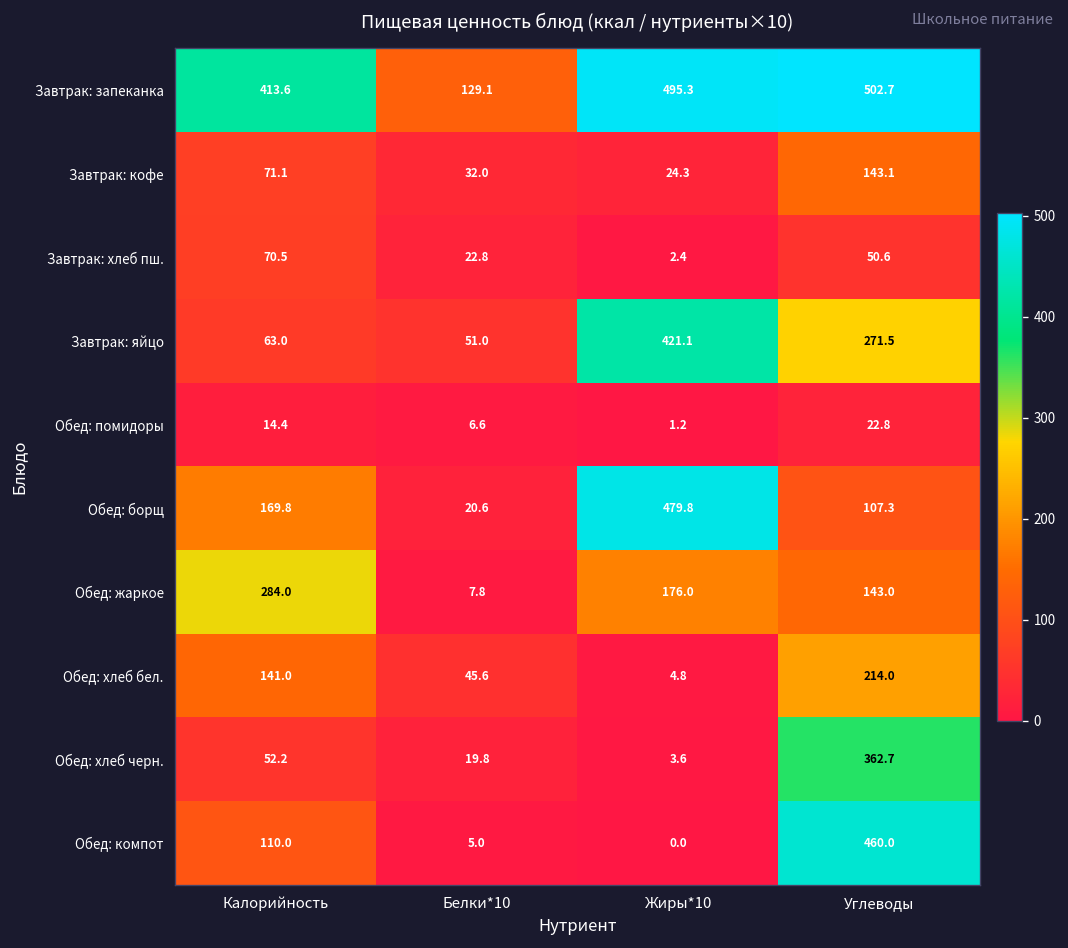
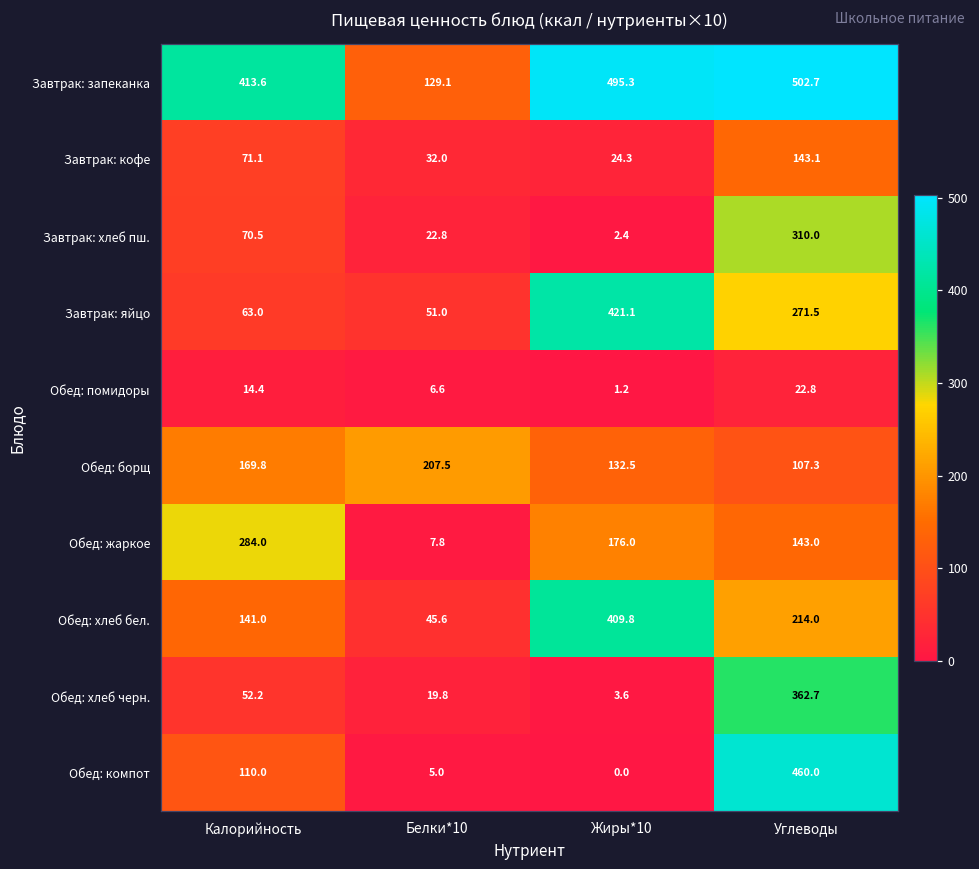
Завтрак: хлеб пш., Углеводы: 50.6 -> 310.0
Обед: борщ, Белки*10: 20.6 -> 207.5
Обед: борщ, Жиры*10: 479.8 -> 132.5
Обед: хлеб бел., Жиры*10: 4.8 -> 409.8
